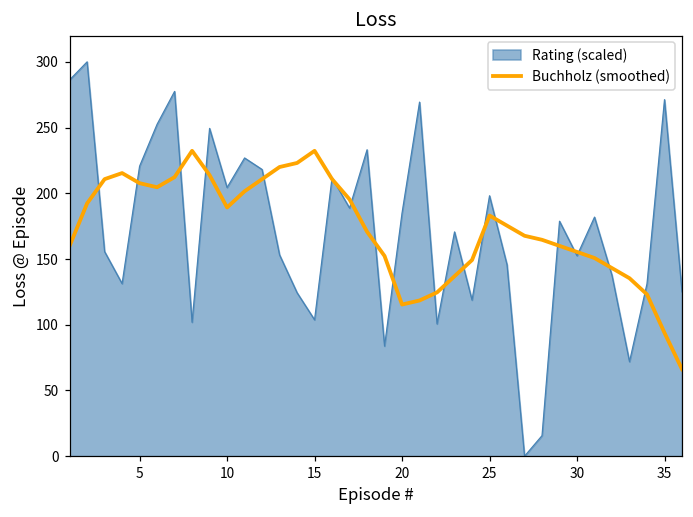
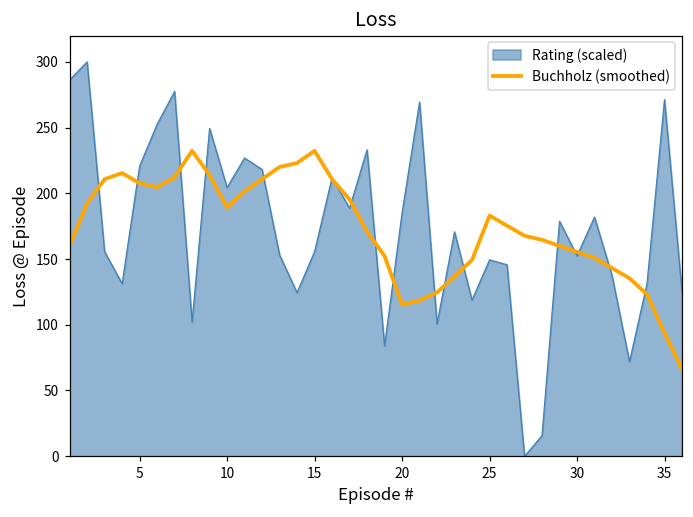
Rating (scaled), 15: 104 -> 156
Rating (scaled), 25: 198 -> 149
